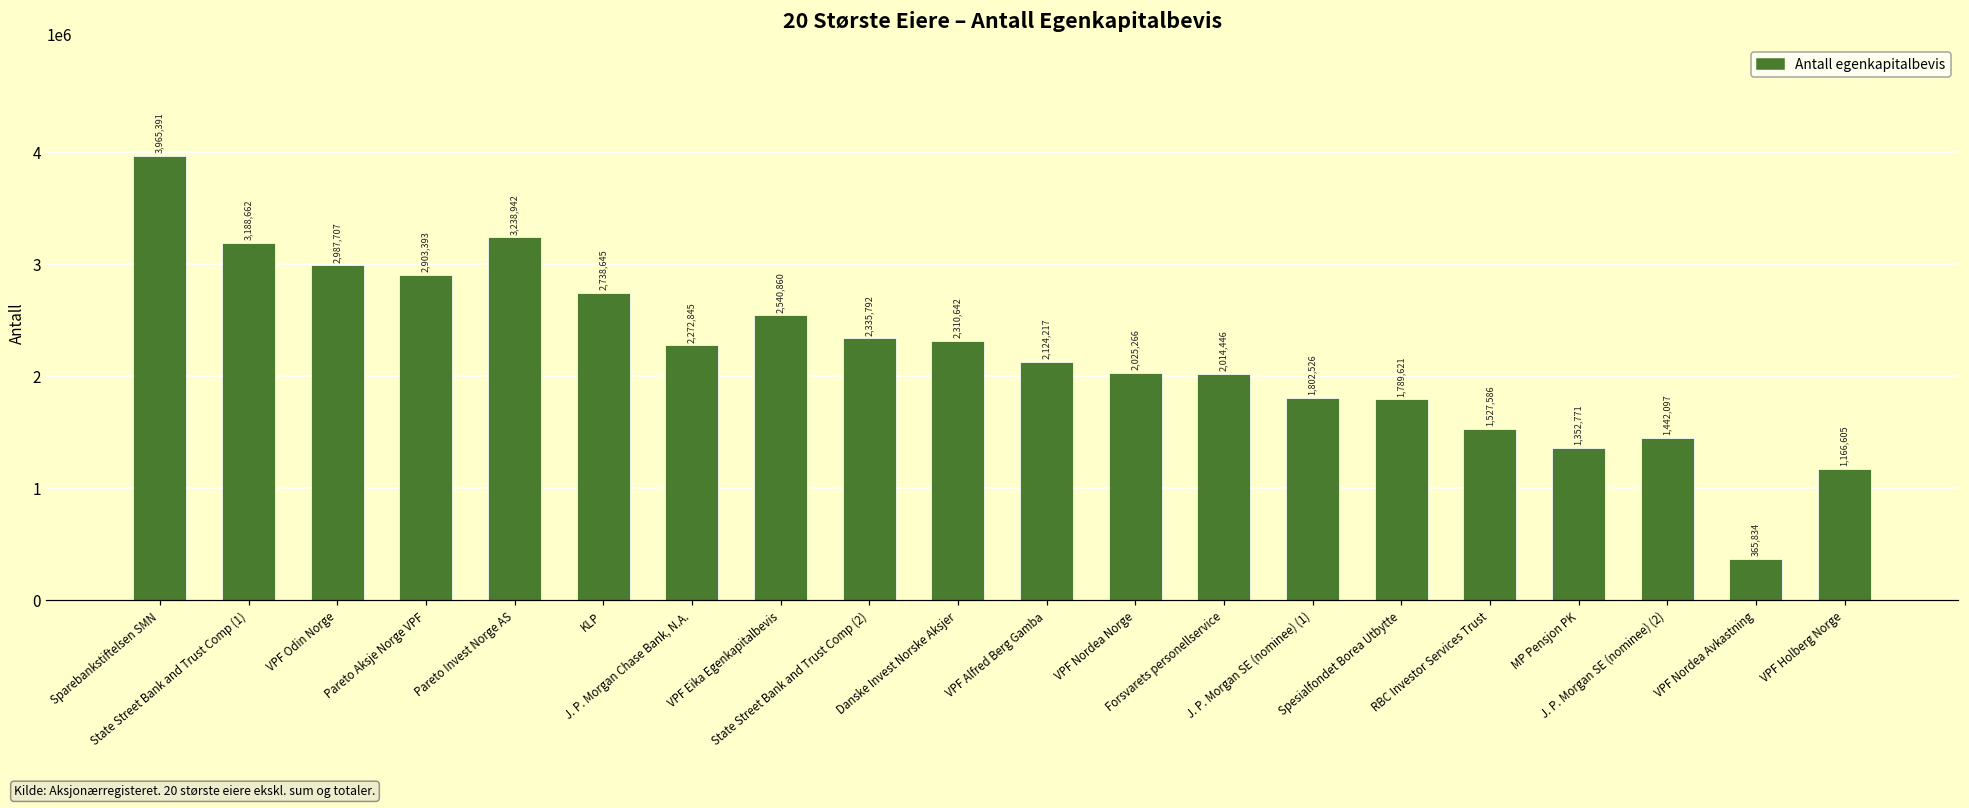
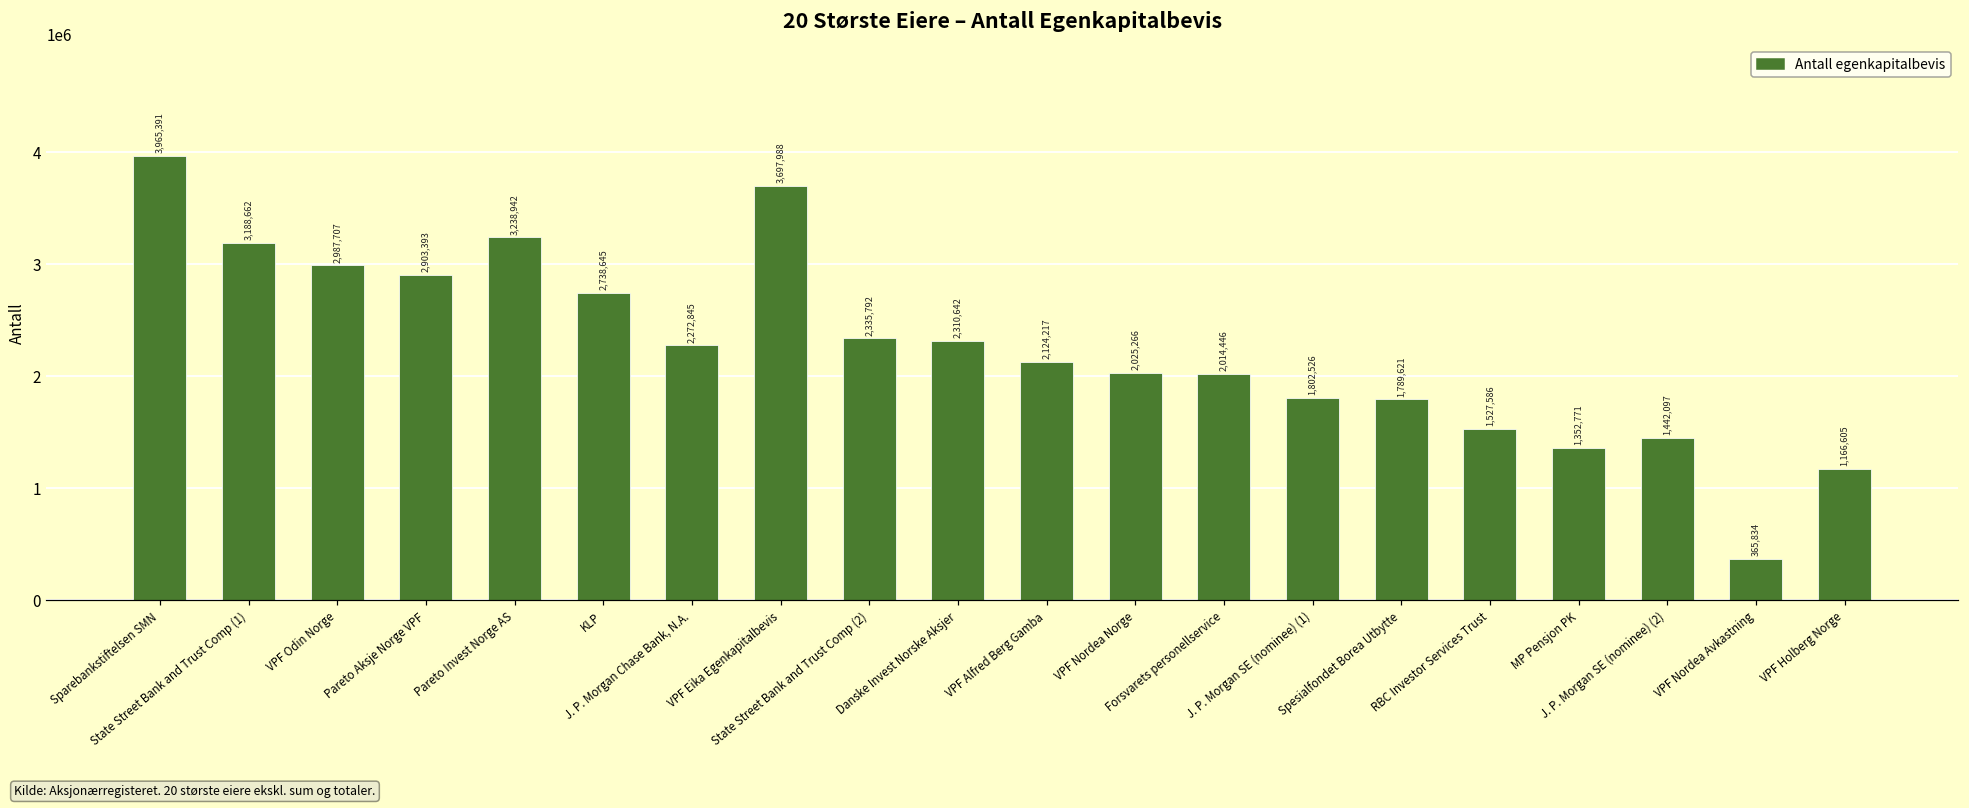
VPF Eika Egenkapitalbevis: 2,540,860 -> 3,697,988
